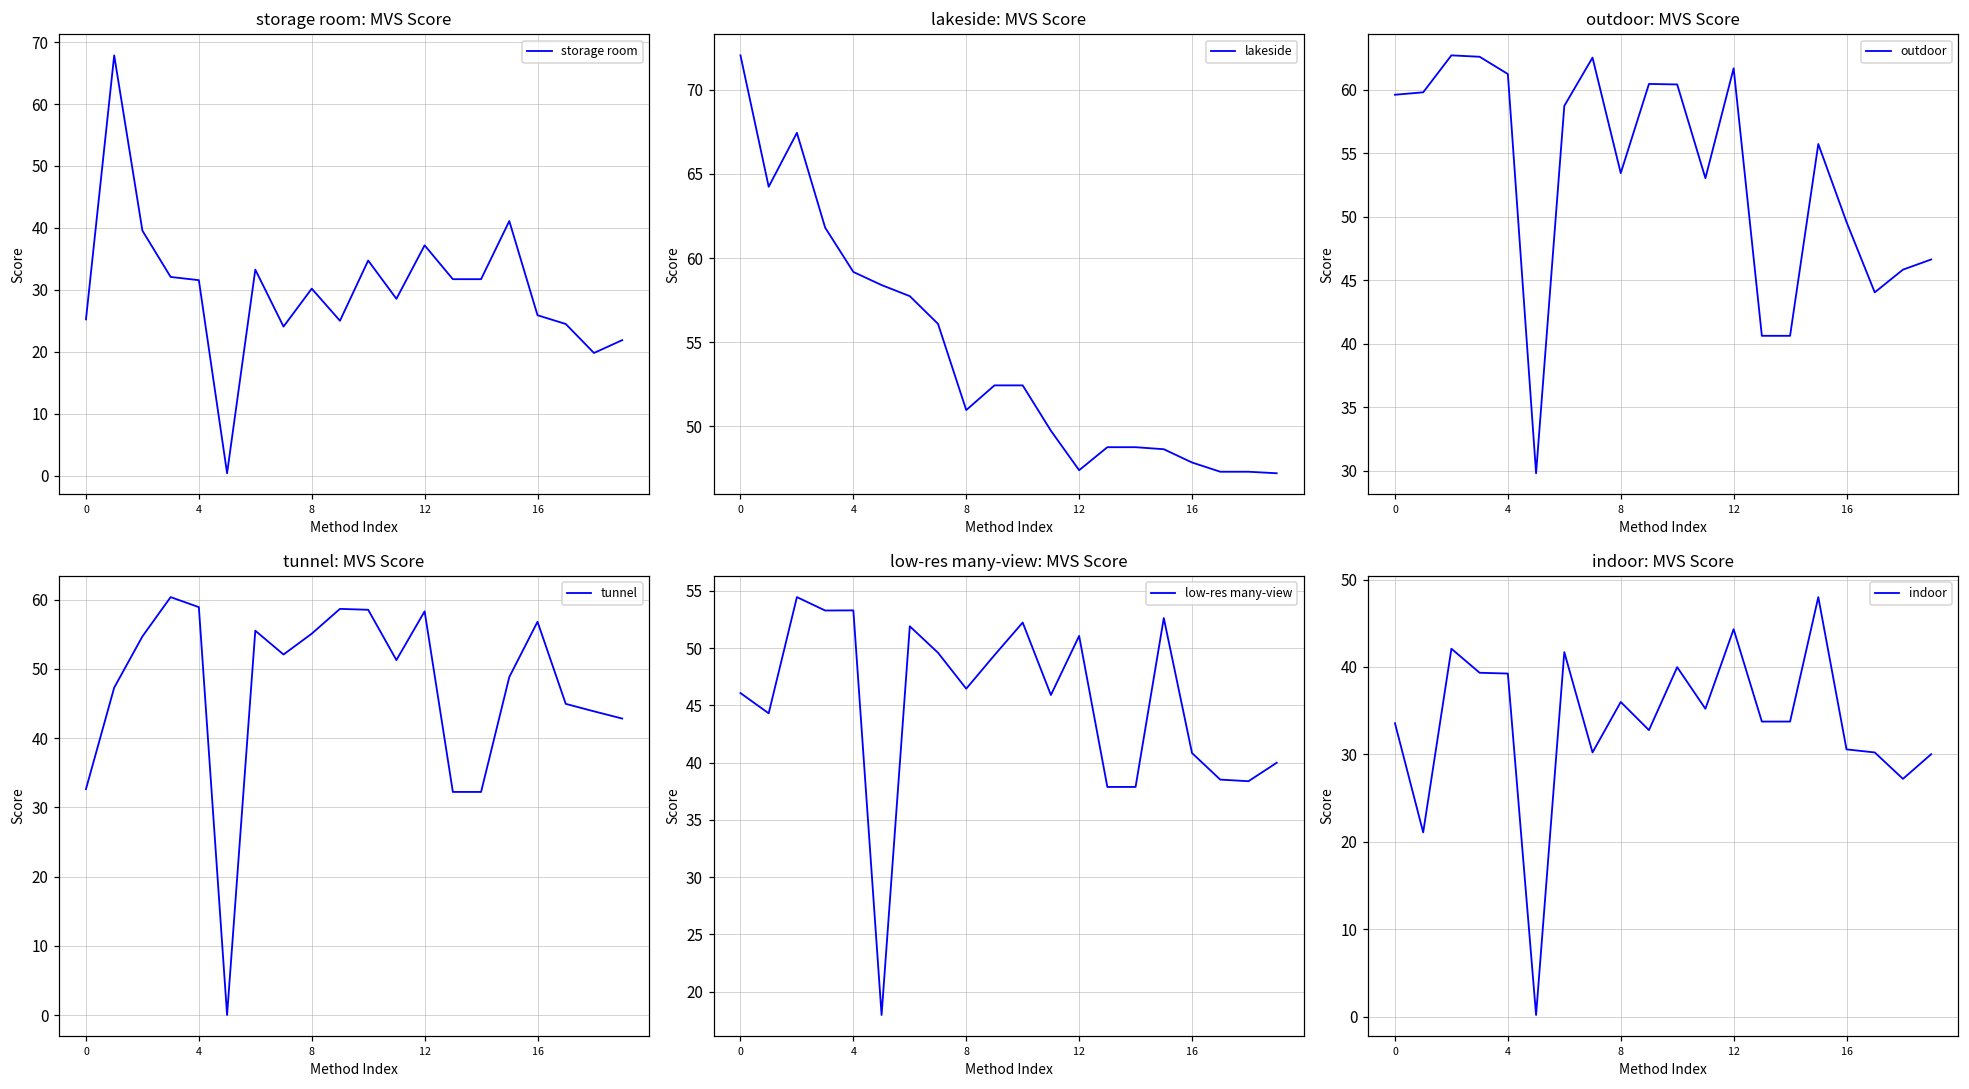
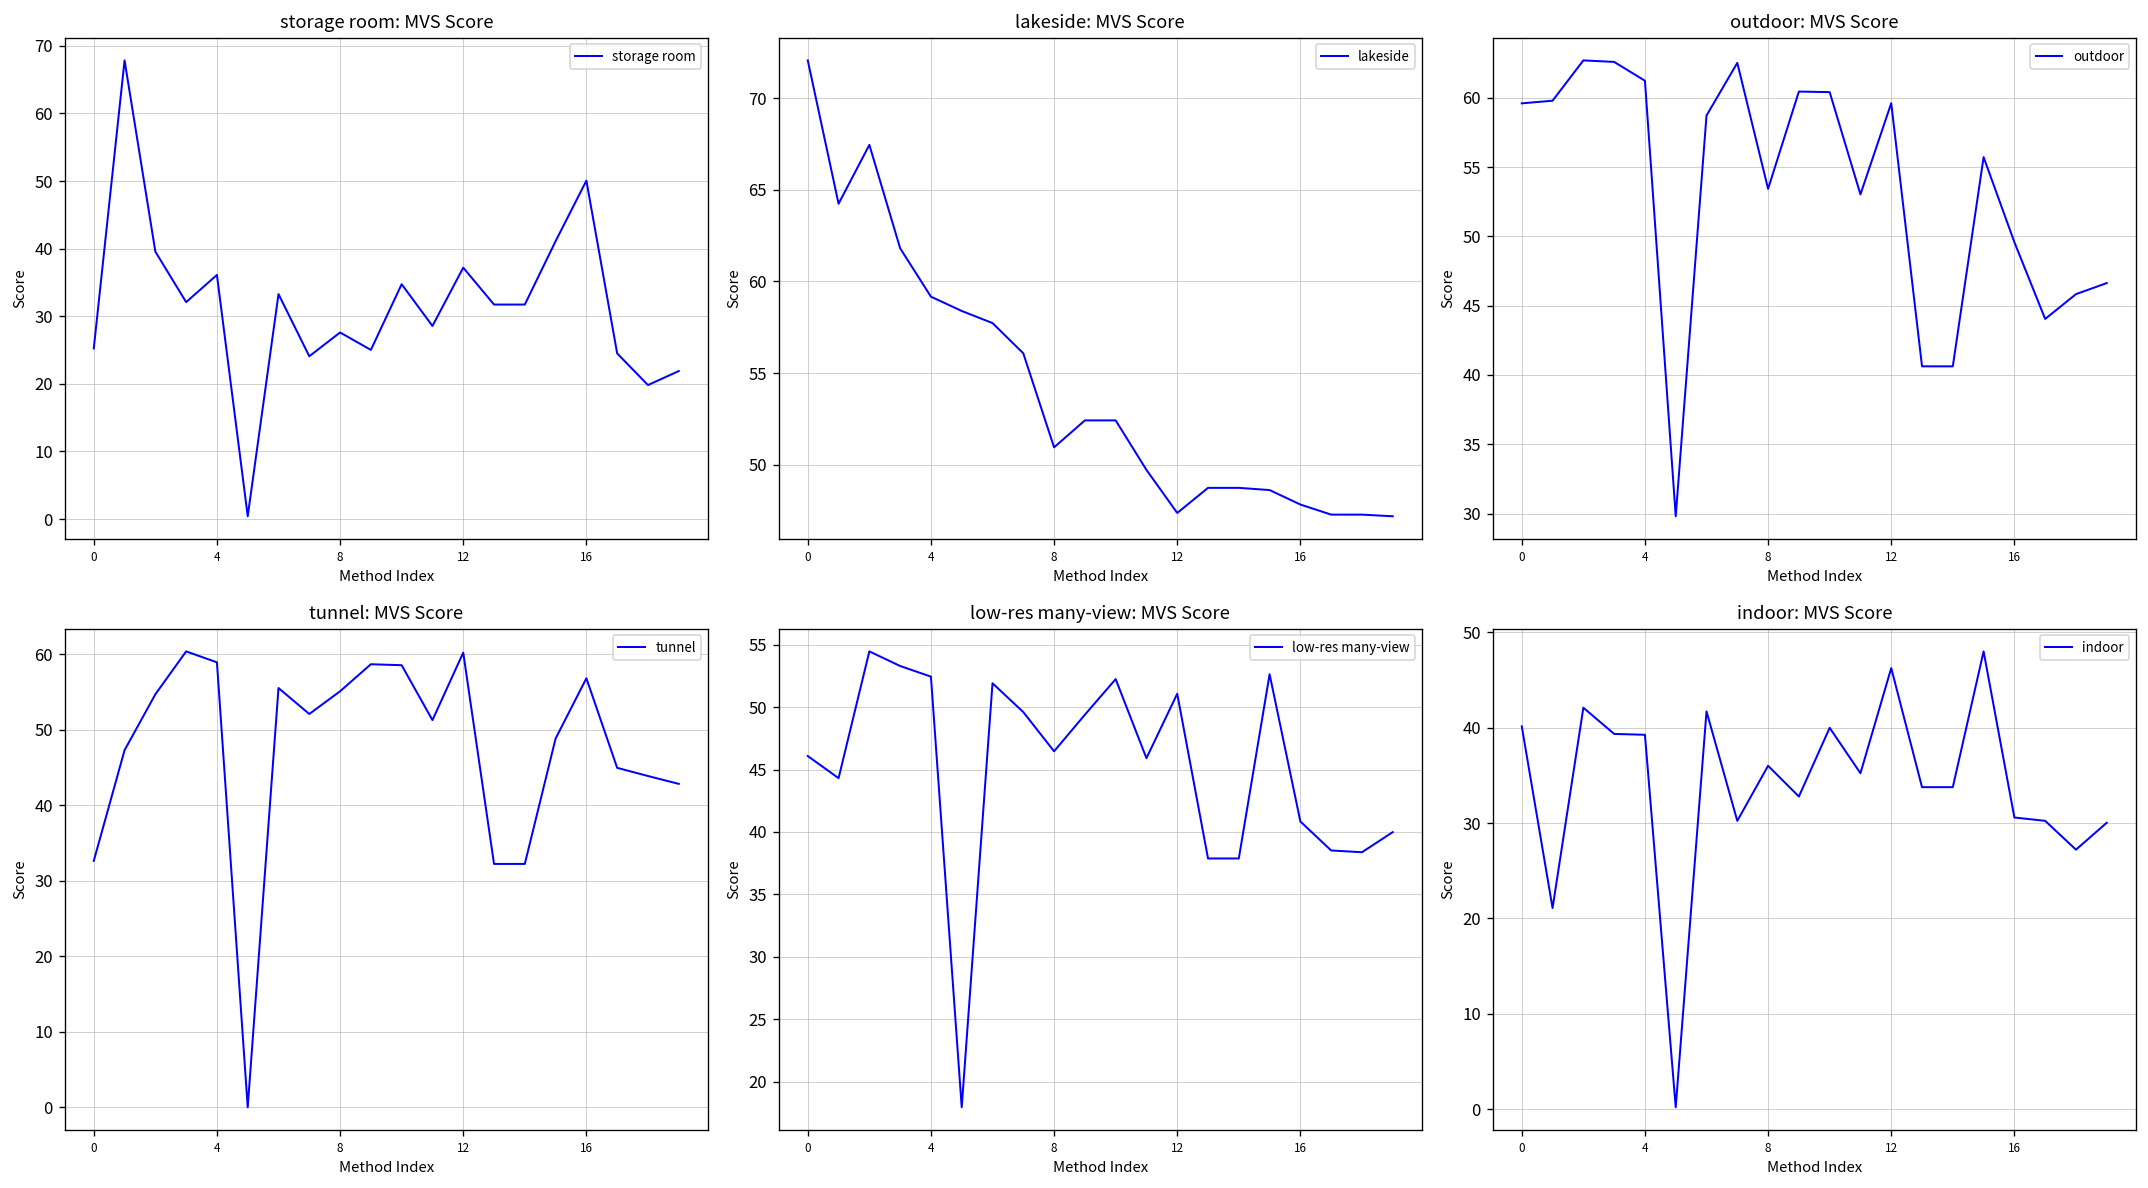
storage room: MVS Score, 4: 32 -> 36
storage room: MVS Score, 8: 30 -> 28
storage room: MVS Score, 16: 26 -> 50
outdoor: MVS Score, 12: 61.7 -> 59.6
tunnel: MVS Score, 12: 58 -> 60
low-res many-view: MVS Score, 4: 53.3 -> 52.4
indoor: MVS Score, 0: 34 -> 40
indoor: MVS Score, 12: 44 -> 46
